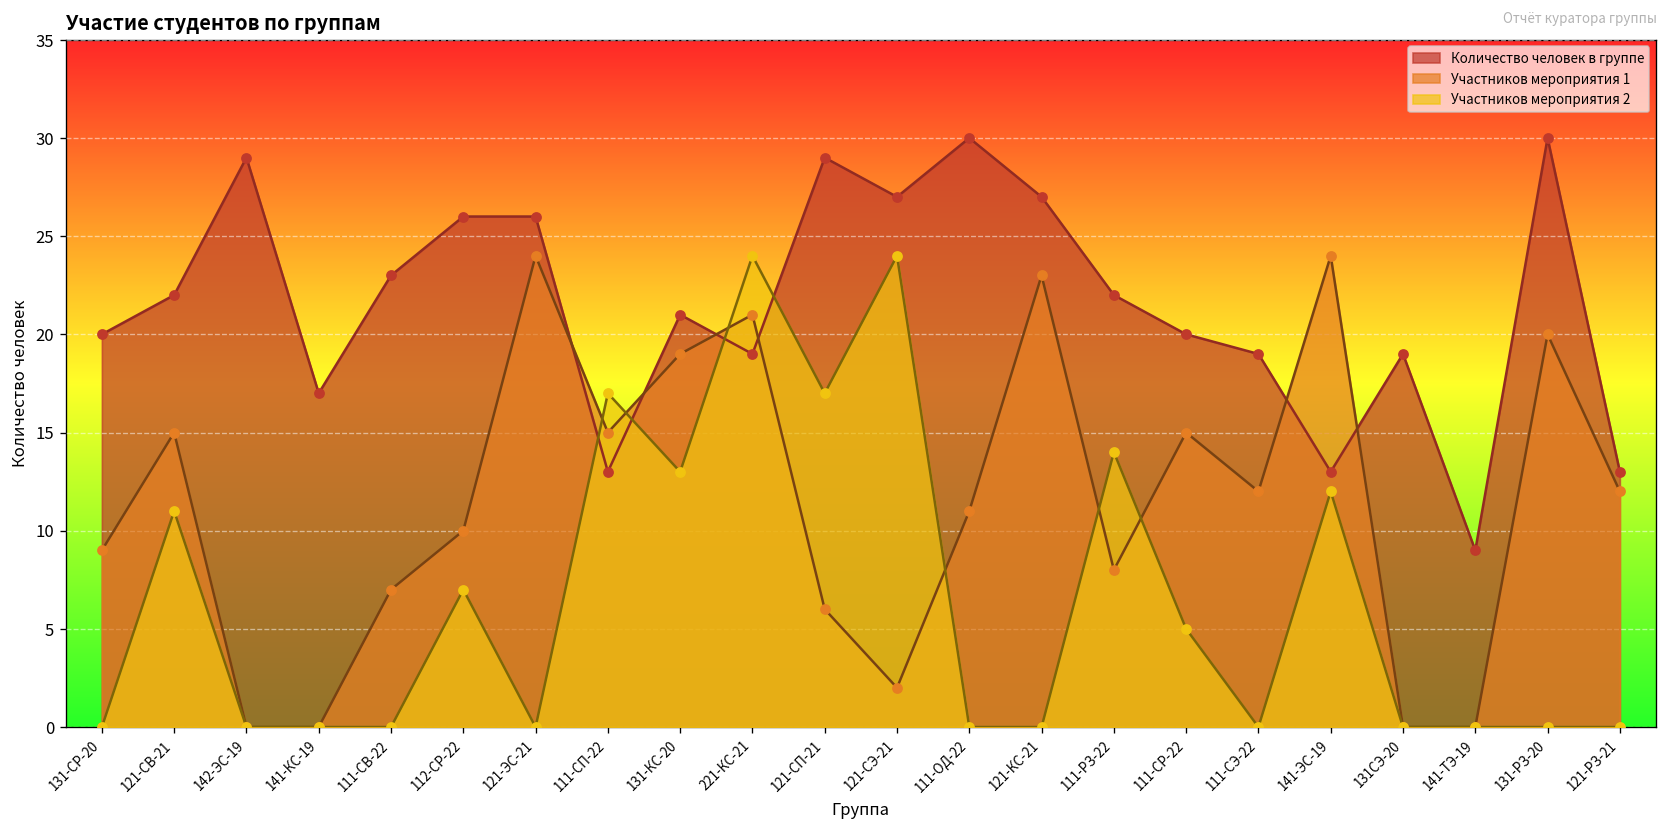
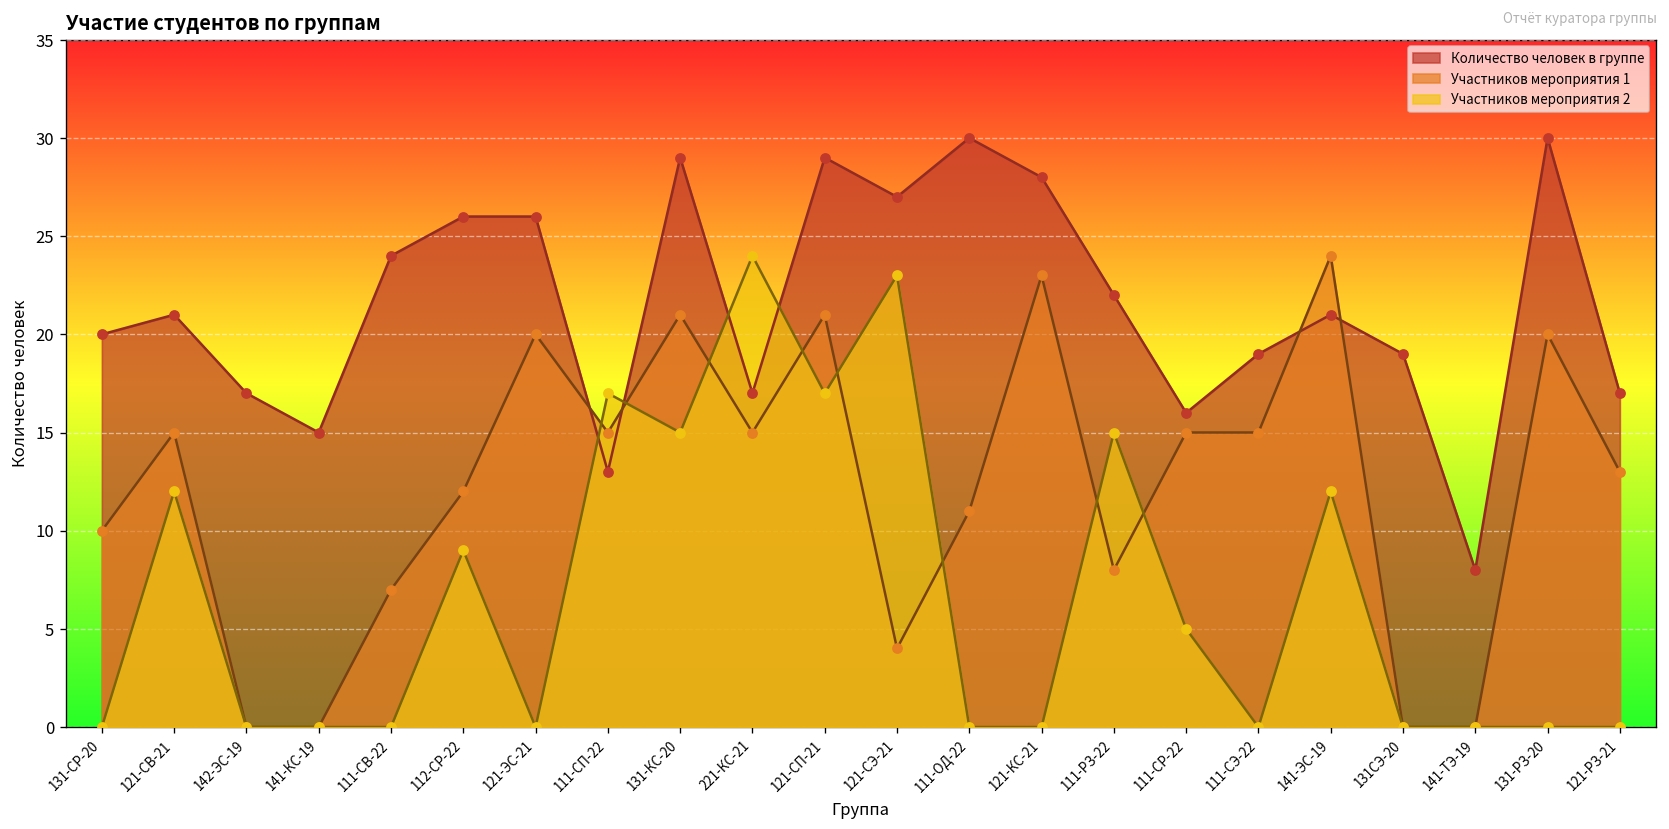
Участников мероприятия 1, 131-СР-20: 9 -> 10
Количество человек в группе, 121-СВ-21: 22 -> 21
Участников мероприятия 2, 121-СВ-21: 11 -> 12
Количество человек в группе, 142-ЭС-19: 29 -> 17
Количество человек в группе, 141-КС-19: 17 -> 15
Количество человек в группе, 111-СВ-22: 23 -> 24
Участников мероприятия 1, 112-СР-22: 10 -> 12
Участников мероприятия 2, 112-СР-22: 7 -> 9
Участников мероприятия 1, 121-ЭС-21: 24 -> 20
Количество человек в группе, 131-КС-20: 21 -> 29
Участников мероприятия 1, 131-КС-20: 19 -> 21
Участников мероприятия 2, 131-КС-20: 13 -> 15
Количество человек в группе, 221-КС-21: 19 -> 17
Участников мероприятия 1, 221-КС-21: 21 -> 15
Участников мероприятия 1, 121-СП-21: 6 -> 21
Участников мероприятия 1, 121-СЭ-21: 2 -> 4
Участников мероприятия 2, 121-СЭ-21: 24 -> 23
Количество человек в группе, 121-КС-21: 27 -> 28
Участников мероприятия 2, 111-РЗ-22: 14 -> 15
Количество человек в группе, 111-СР-22: 20 -> 16
Участников мероприятия 1, 111-СЭ-22: 12 -> 15
Количество человек в группе, 141-ЭС-19: 13 -> 21
Количество человек в группе, 141-ТЭ-19: 9 -> 8
Количество человек в группе, 121-РЗ-21: 13 -> 17
Участников мероприятия 1, 121-РЗ-21: 12 -> 13
